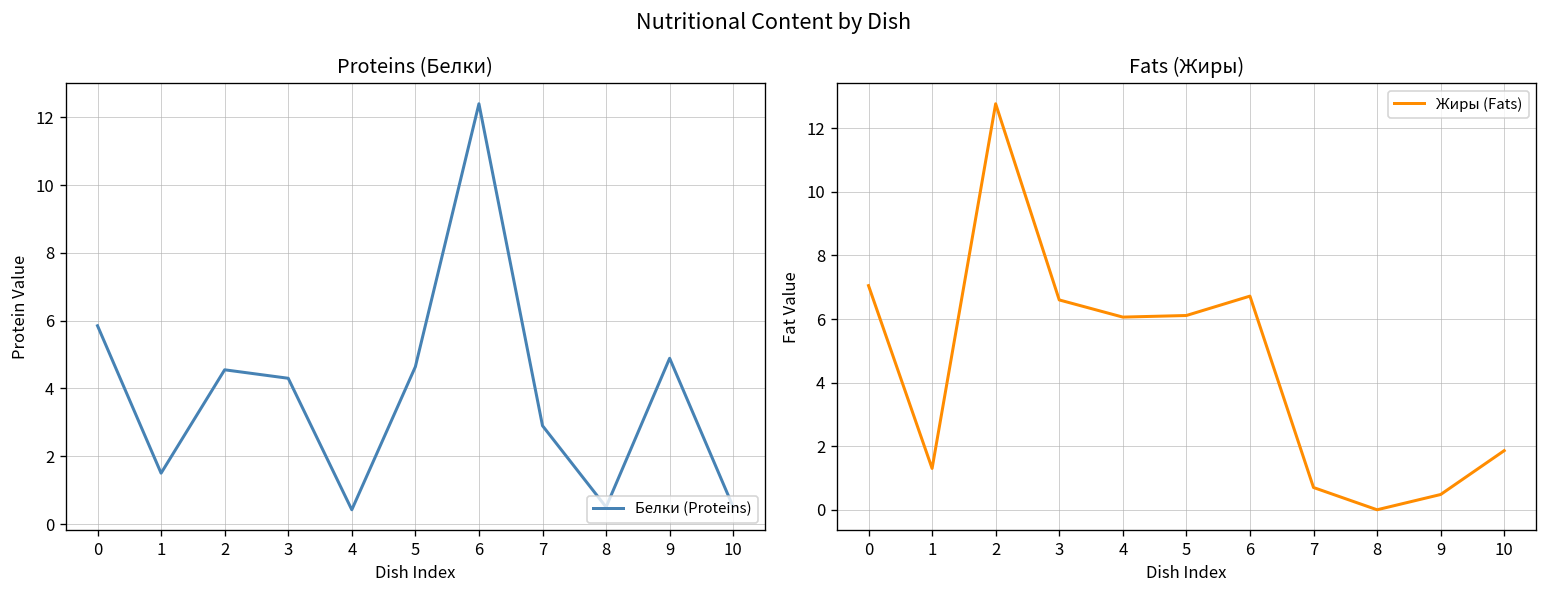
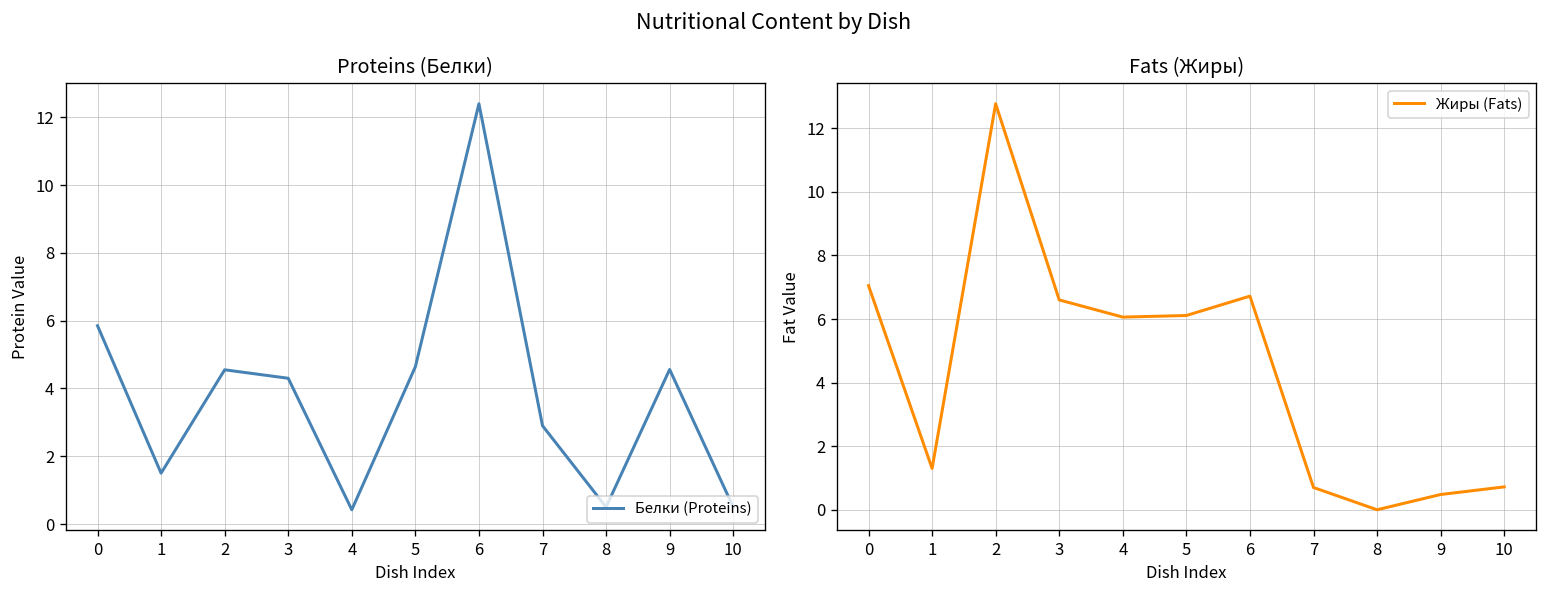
Proteins (Белки), 9: 4.9 -> 4.6
Fats (Жиры), 10: 1.9 -> 0.7
